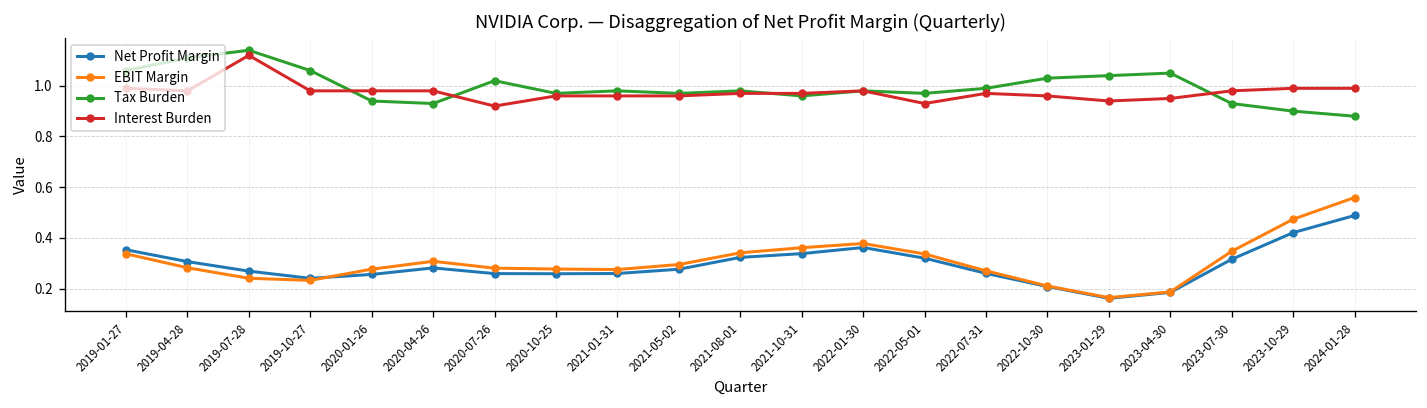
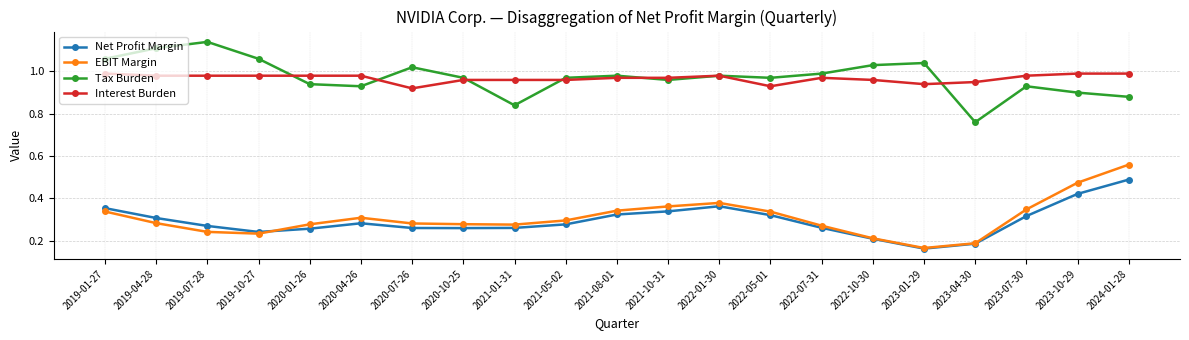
Interest Burden, 2019-07-28: 1.12 -> 0.98
Tax Burden, 2021-01-31: 0.98 -> 0.84
Tax Burden, 2023-04-30: 1.05 -> 0.76
